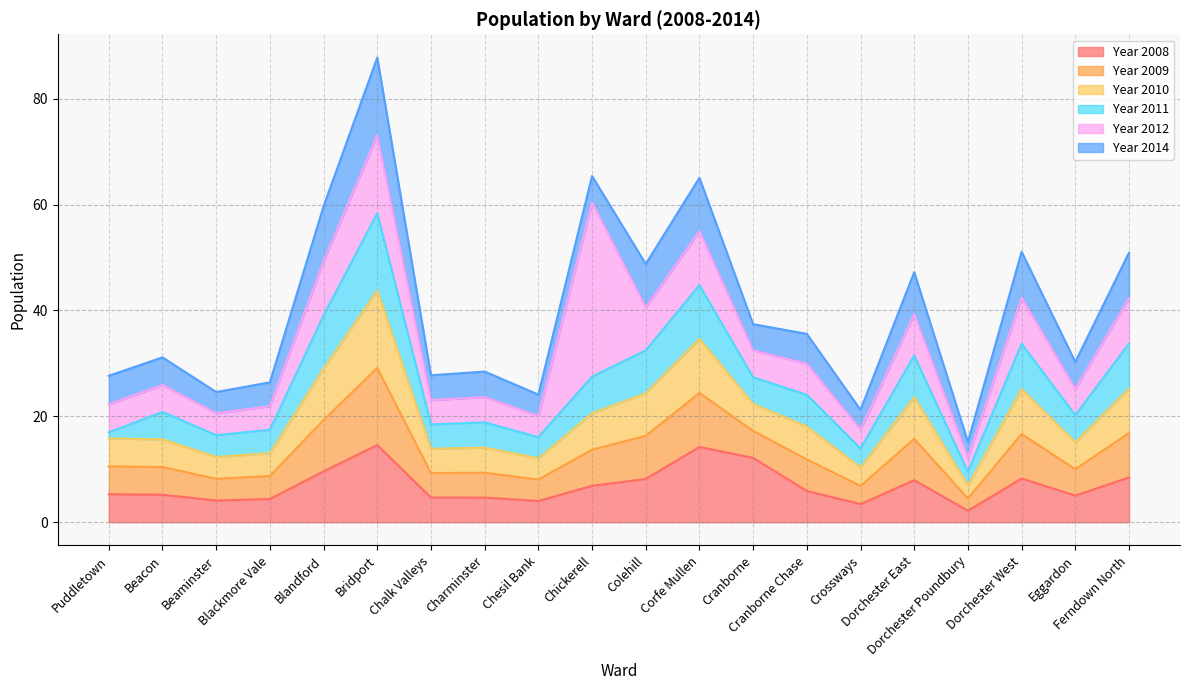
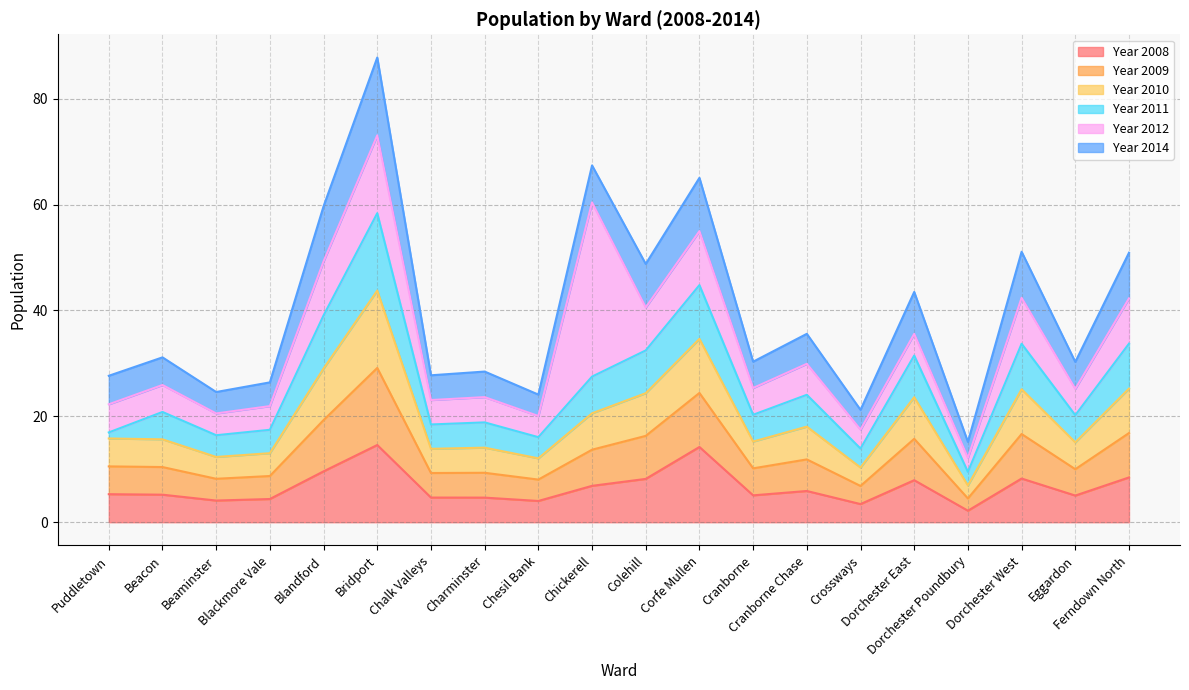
Year 2014, Chickerell: 5 -> 7
Year 2008, Cranborne: 12 -> 5
Year 2012, Dorchester East: 8 -> 4
